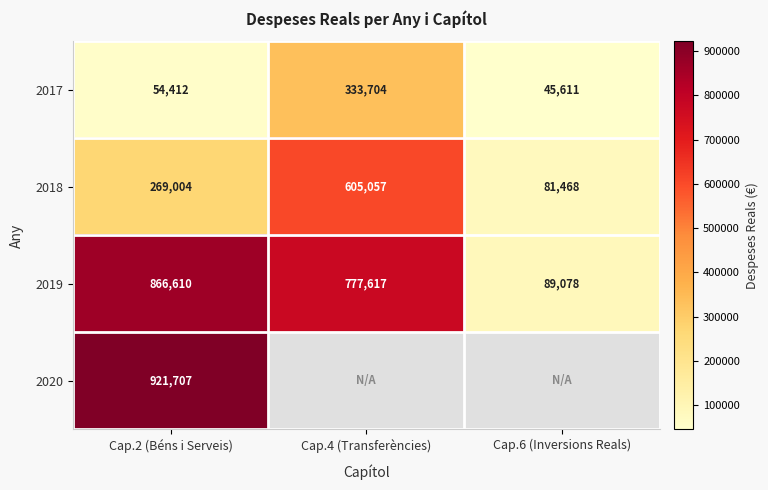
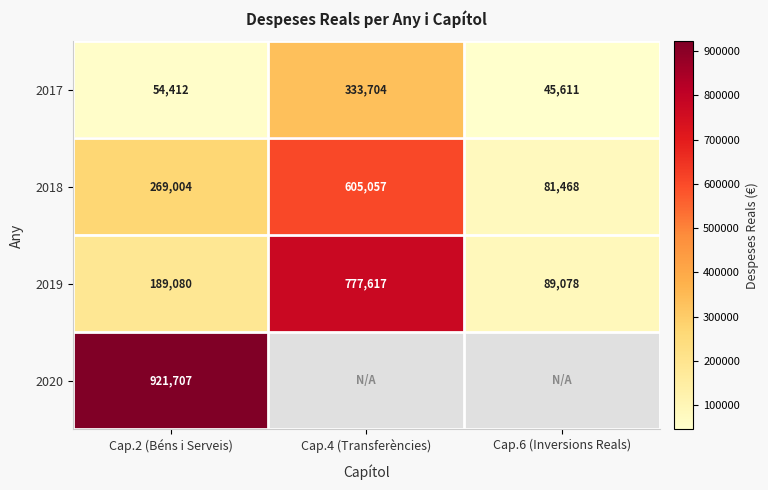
2019, Cap.2 (Béns i Serveis): 866,610 -> 189,080
